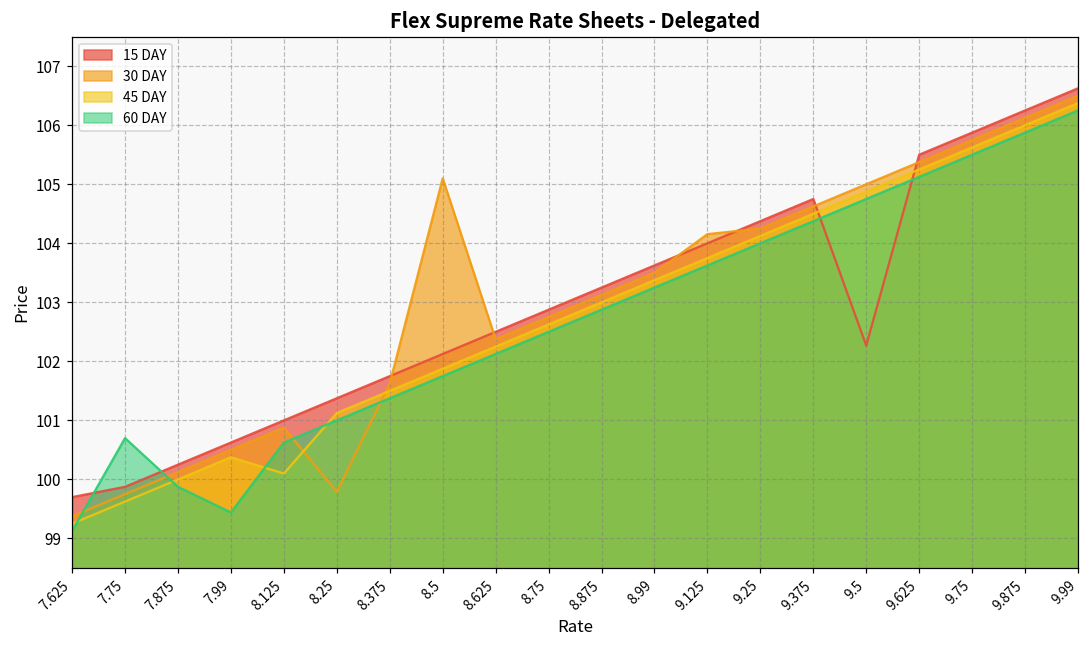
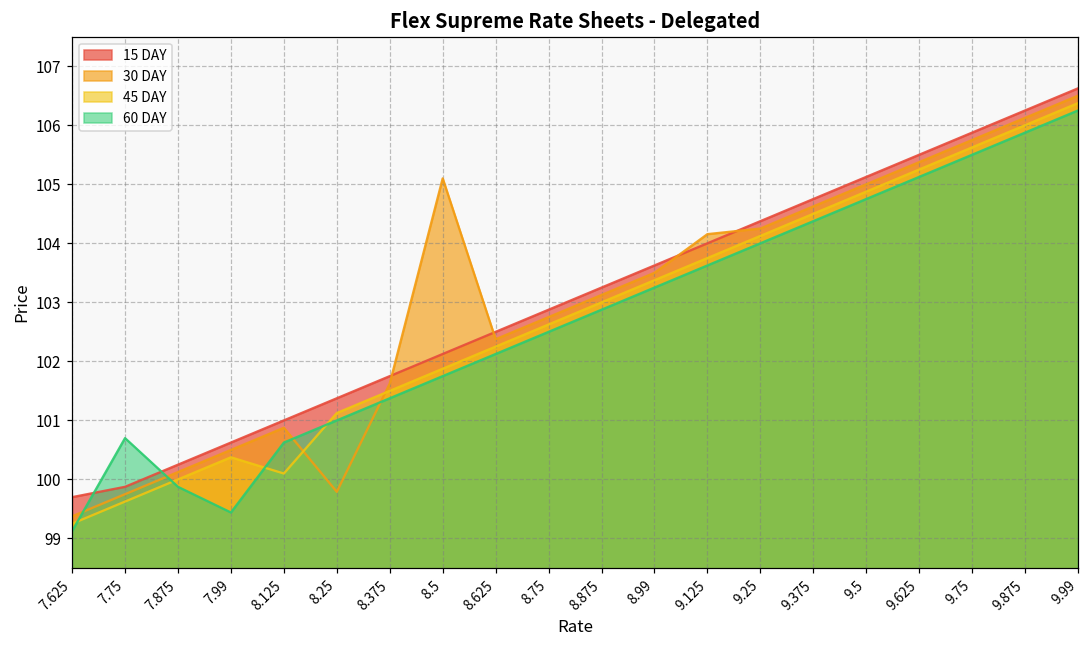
15 DAY, 9.5: 102.3 -> 105.1
